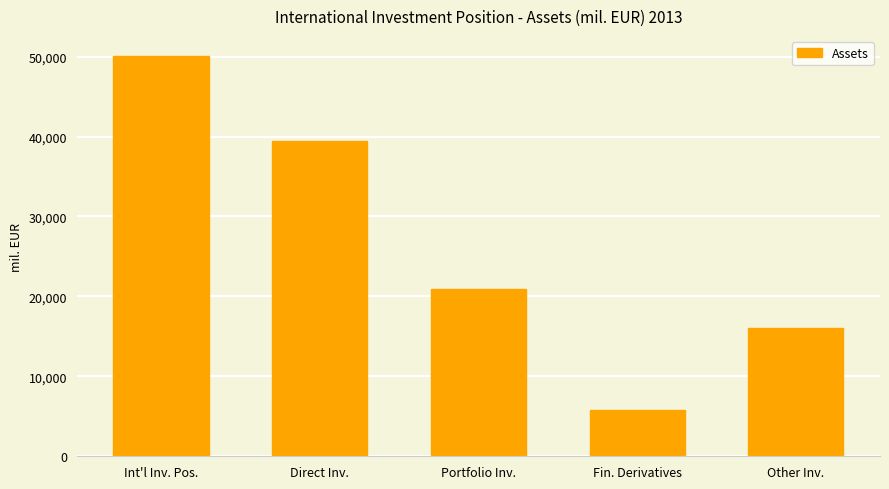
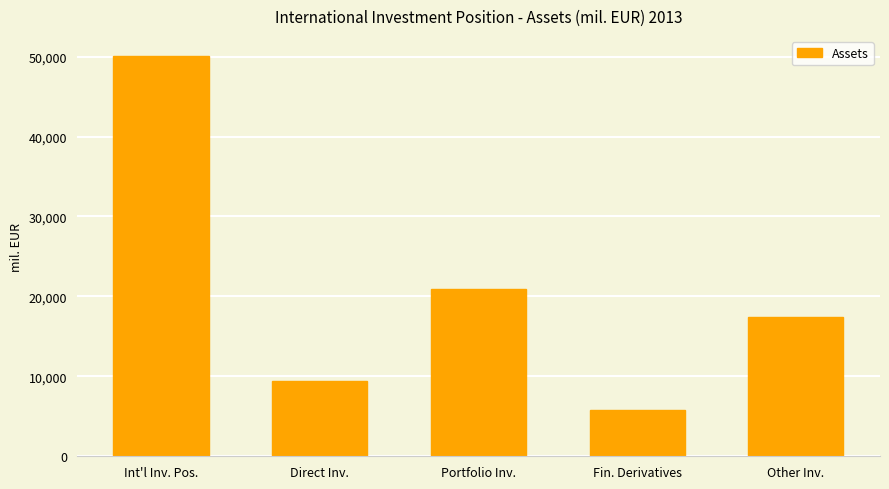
Direct Inv.: 39,000 -> 9,000
Other Inv.: 16,000 -> 17,000
